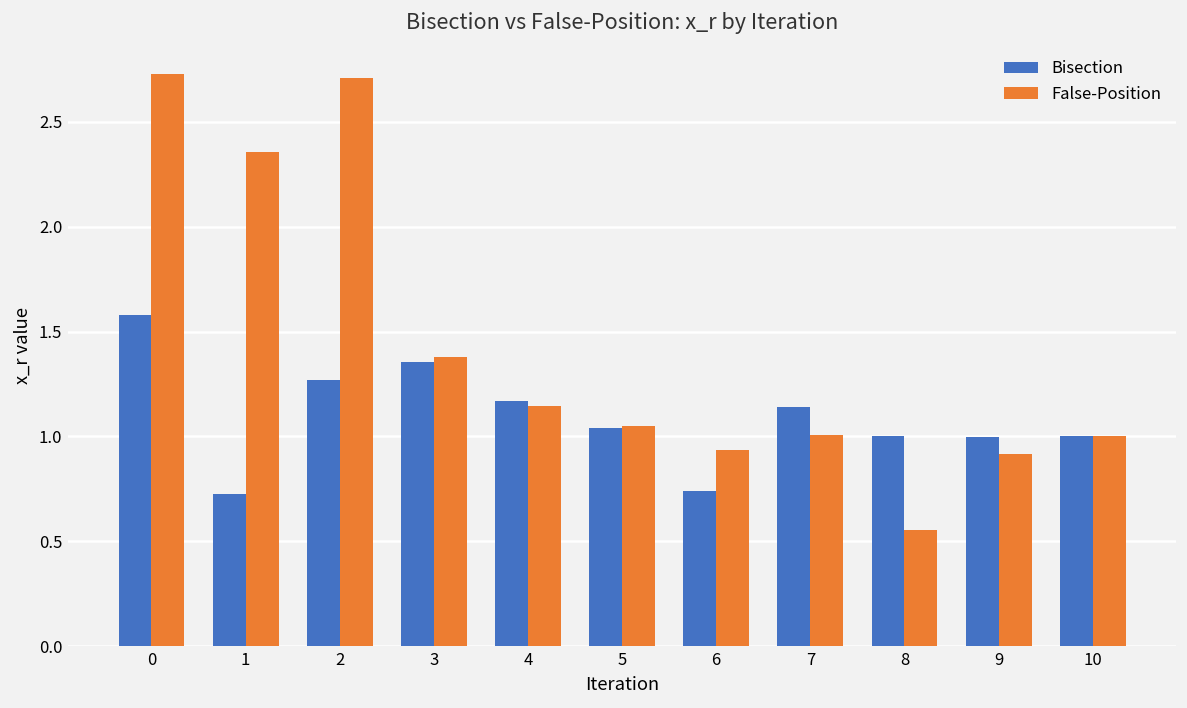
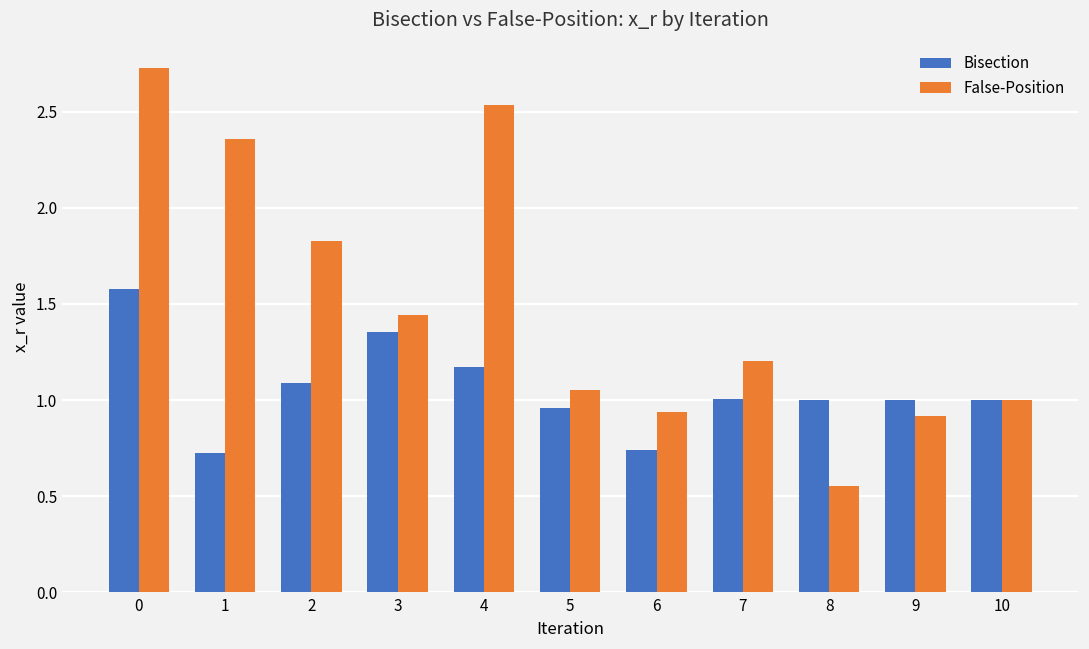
Bisection, 2: 1.27 -> 1.09
False-Position, 2: 2.71 -> 1.83
False-Position, 3: 1.38 -> 1.44
False-Position, 4: 1.15 -> 2.53
Bisection, 5: 1.04 -> 0.96
Bisection, 7: 1.14 -> 1.01
False-Position, 7: 1.01 -> 1.20
